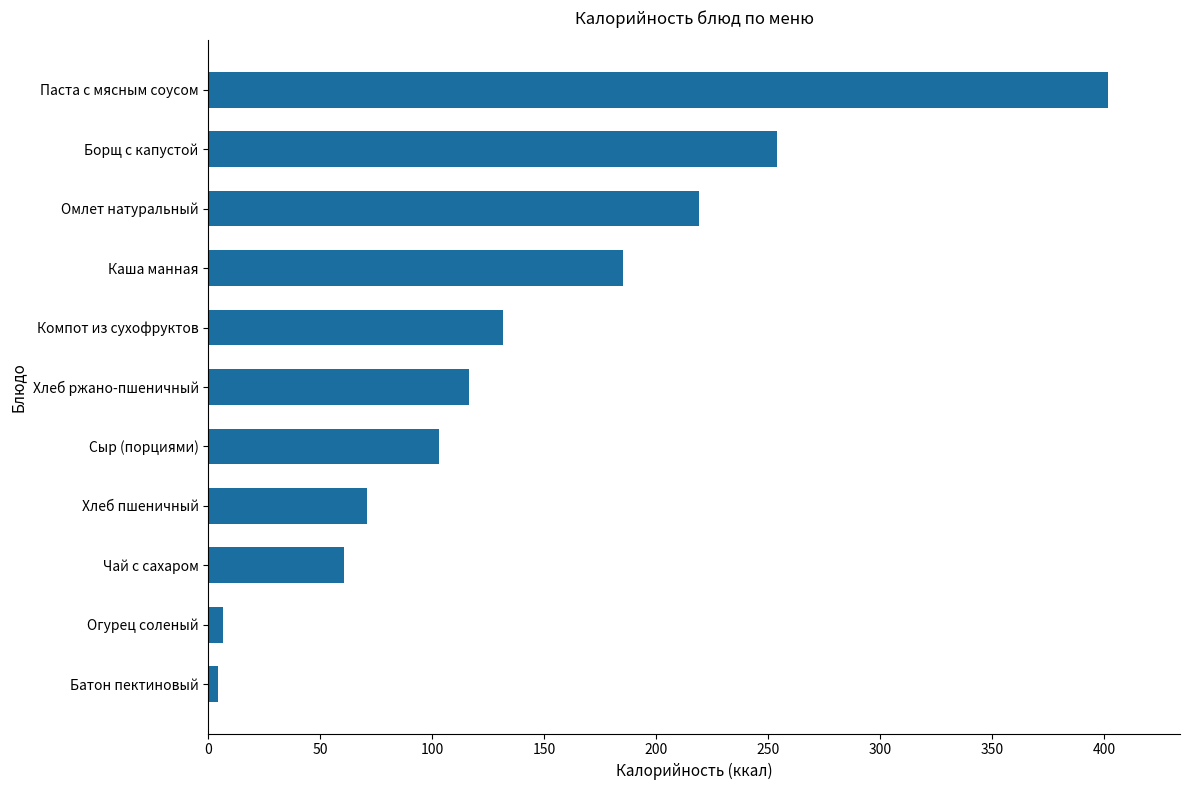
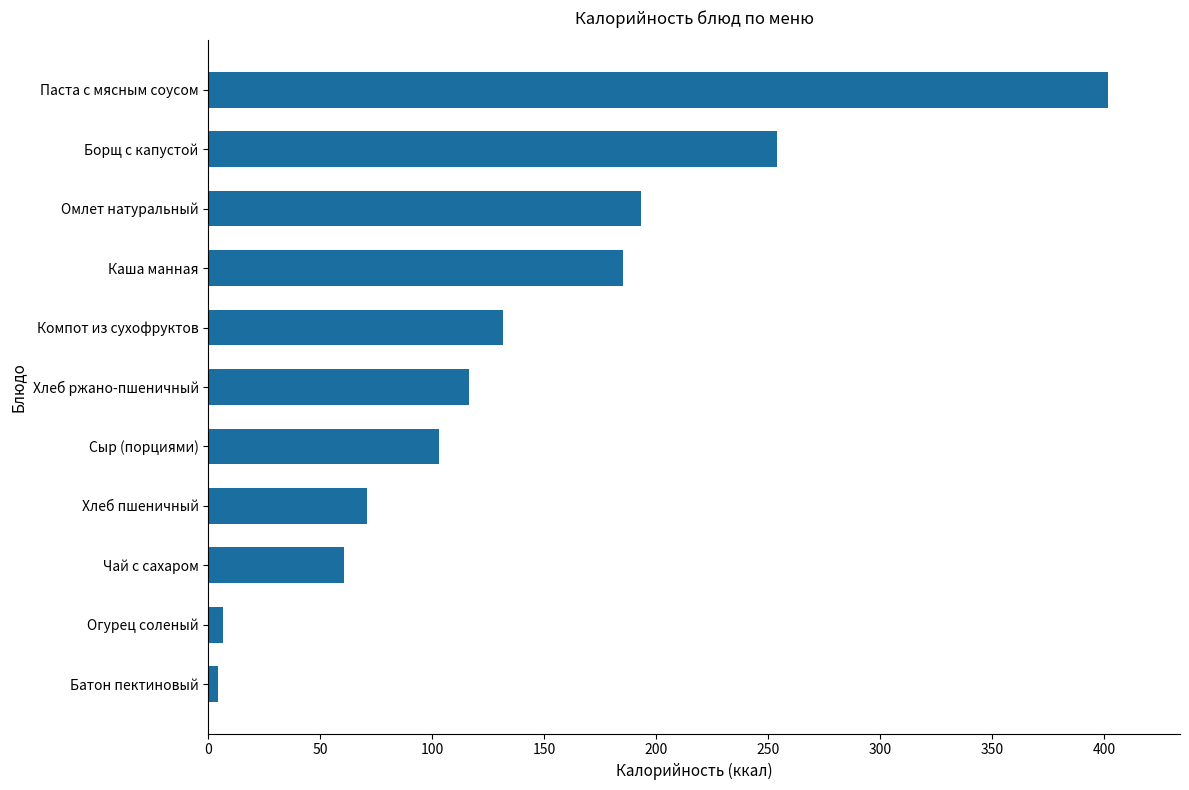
Омлет натуральный: 219 -> 193
